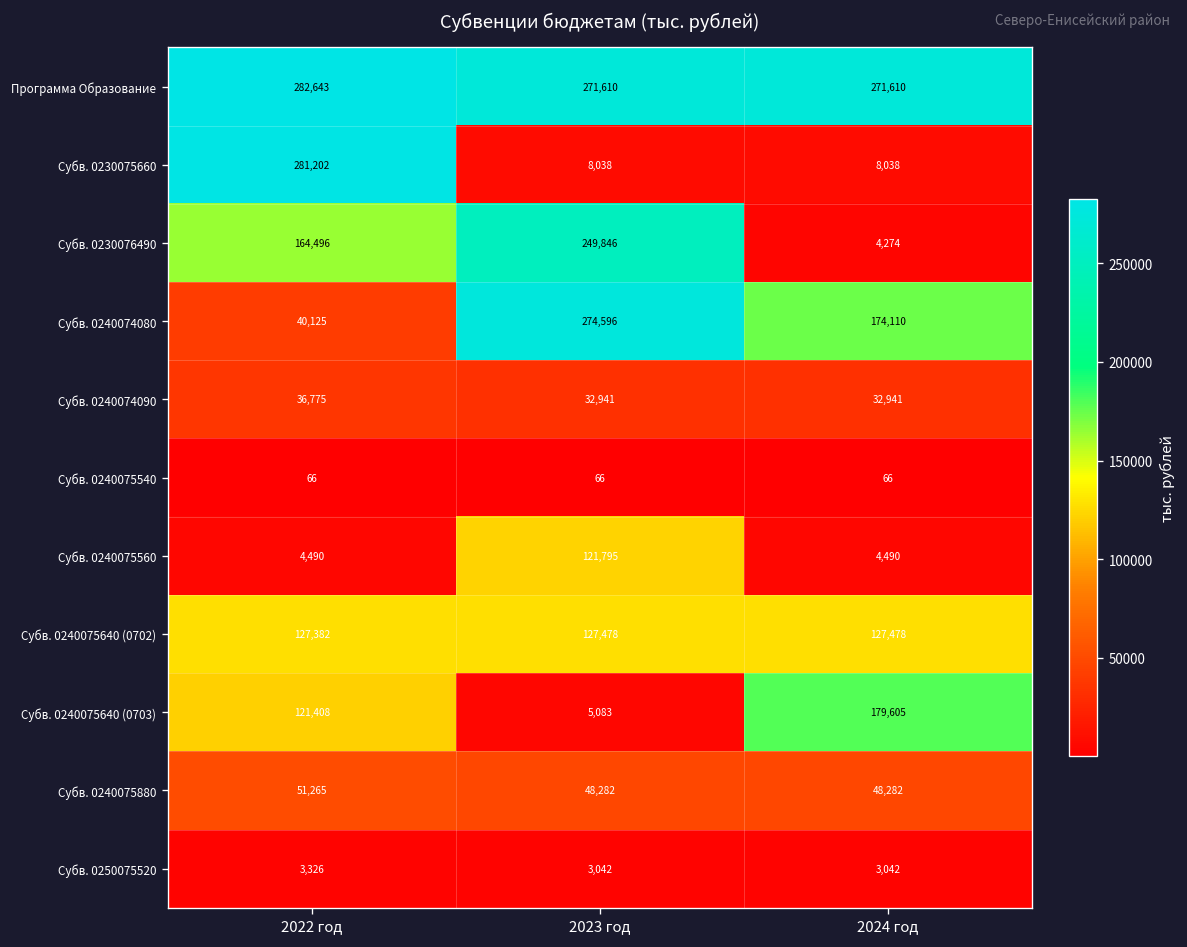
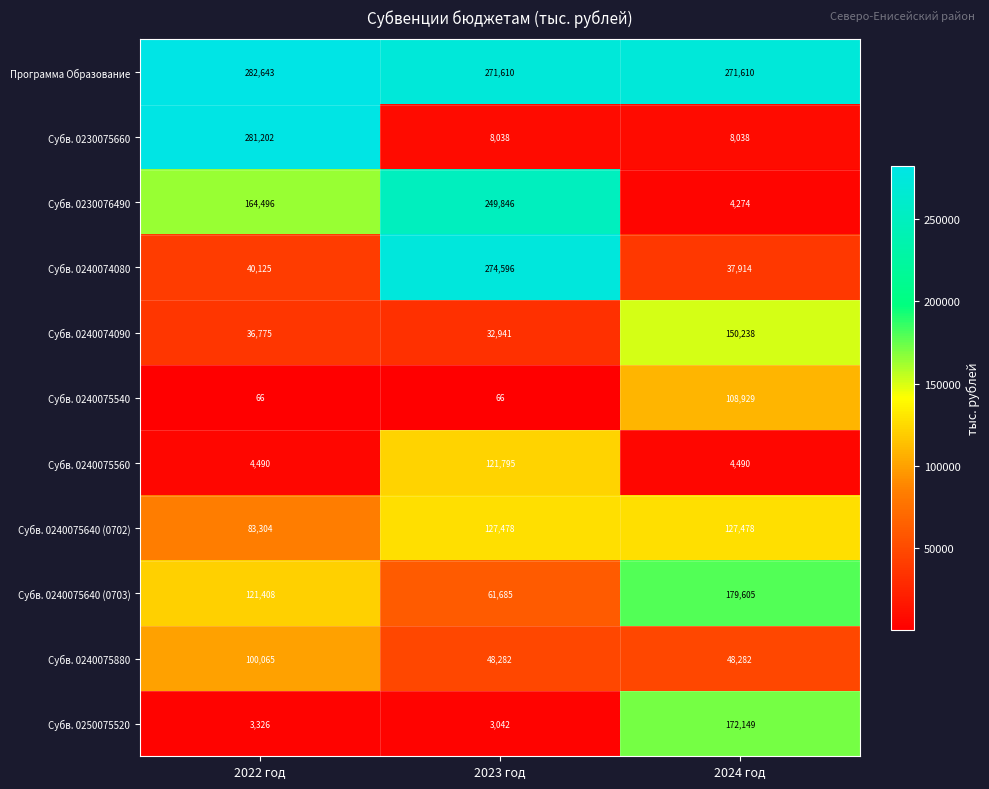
Субв. 0240074080, 2024 год: 174,110 -> 37,914
Субв. 0240074090, 2024 год: 32,941 -> 150,238
Субв. 0240075540, 2024 год: 66 -> 108,929
Субв. 0240075640 (0702), 2022 год: 127,382 -> 83,304
Субв. 0240075640 (0703), 2023 год: 5,083 -> 61,685
Субв. 0240075880, 2022 год: 51,265 -> 100,065
Субв. 0250075520, 2024 год: 3,042 -> 172,149
